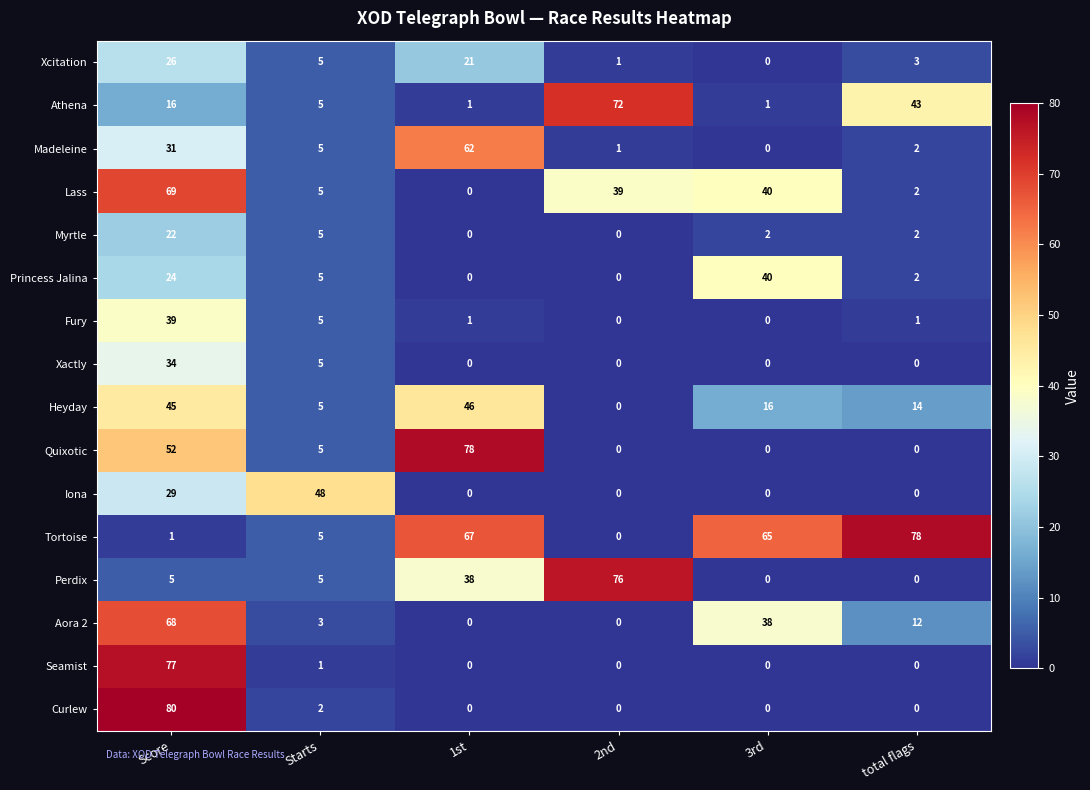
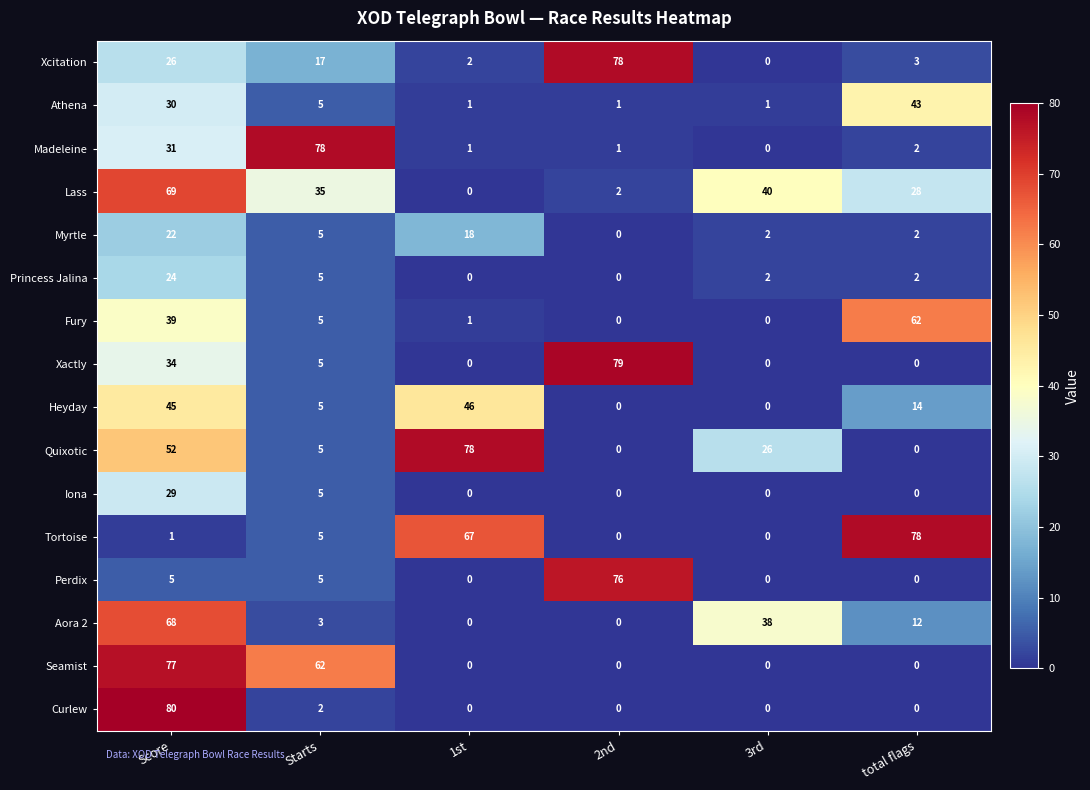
Xcitation, Starts: 5 -> 17
Xcitation, 1st: 21 -> 2
Xcitation, 2nd: 1 -> 78
Athena, Score: 16 -> 30
Athena, 2nd: 72 -> 1
Madeleine, Starts: 5 -> 78
Madeleine, 1st: 62 -> 1
Lass, Starts: 5 -> 35
Lass, 2nd: 39 -> 2
Lass, total flags: 2 -> 28
Myrtle, 1st: 0 -> 18
Princess Jalina, 3rd: 40 -> 2
Fury, total flags: 1 -> 62
Xactly, 2nd: 0 -> 79
Heyday, 3rd: 16 -> 0
Quixotic, 3rd: 0 -> 26
Iona, Starts: 48 -> 5
Tortoise, 3rd: 65 -> 0
Perdix, 1st: 38 -> 0
Seamist, Starts: 1 -> 62
